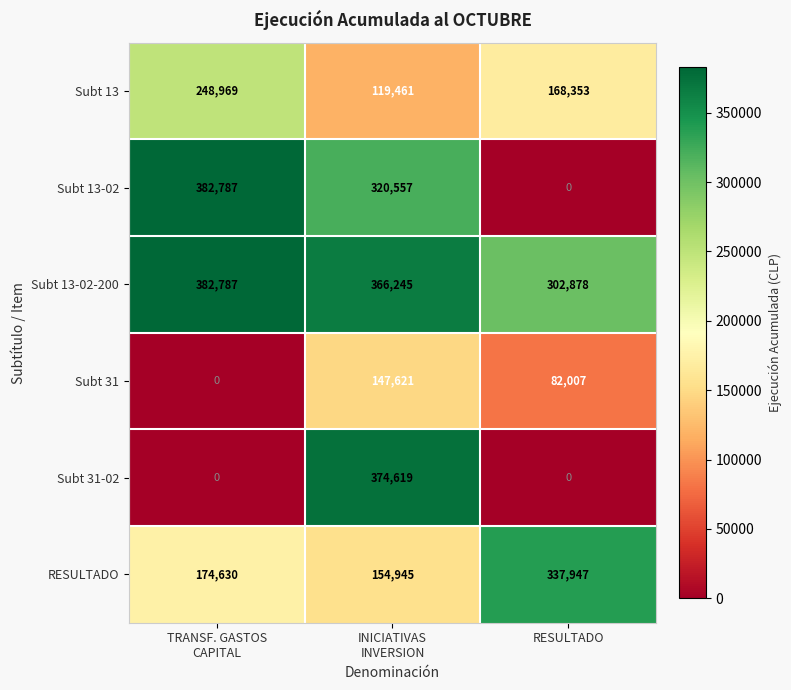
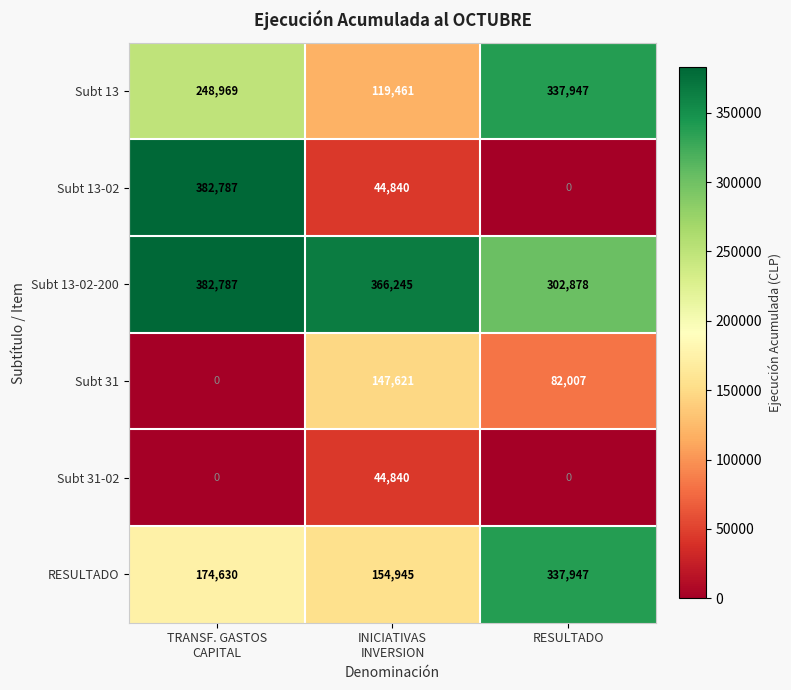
Subt 13, RESULTADO: 168,353 -> 337,947
Subt 13-02, INICIATIVAS INVERSION: 320,557 -> 44,840
Subt 31-02, INICIATIVAS INVERSION: 374,619 -> 44,840
